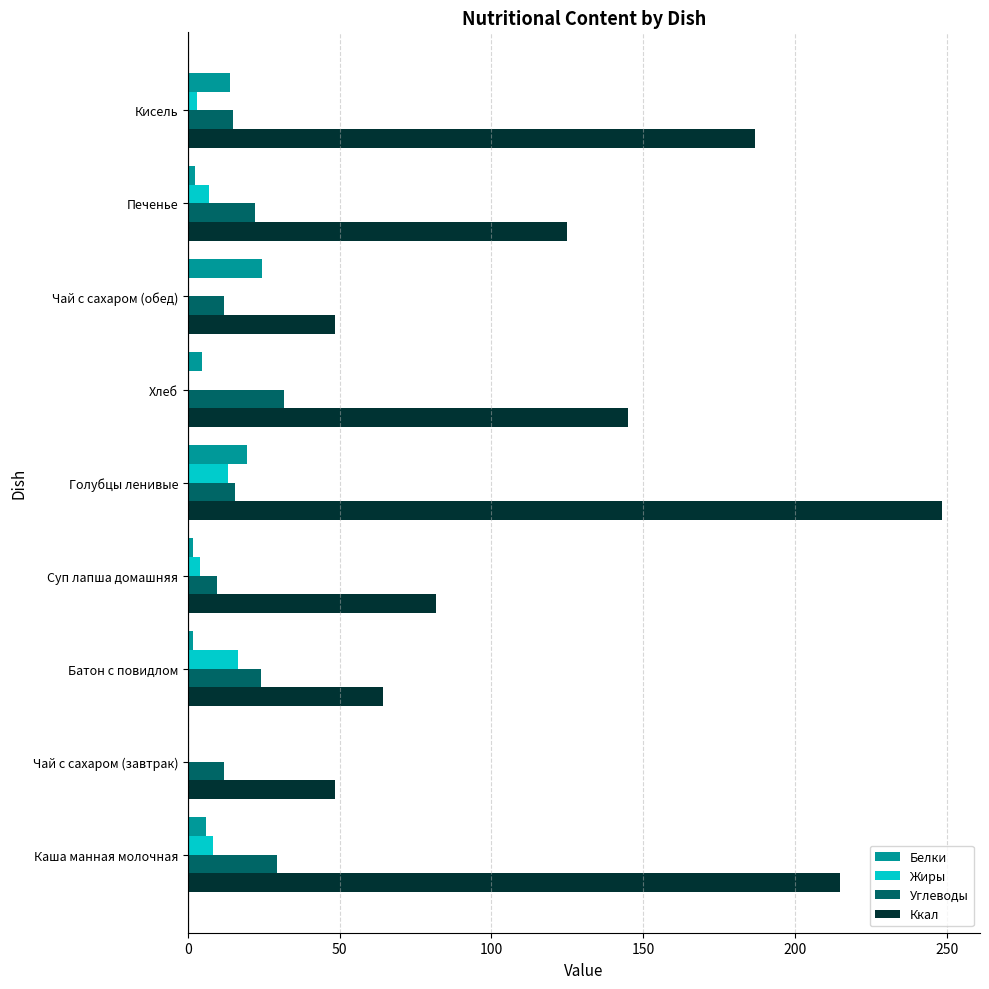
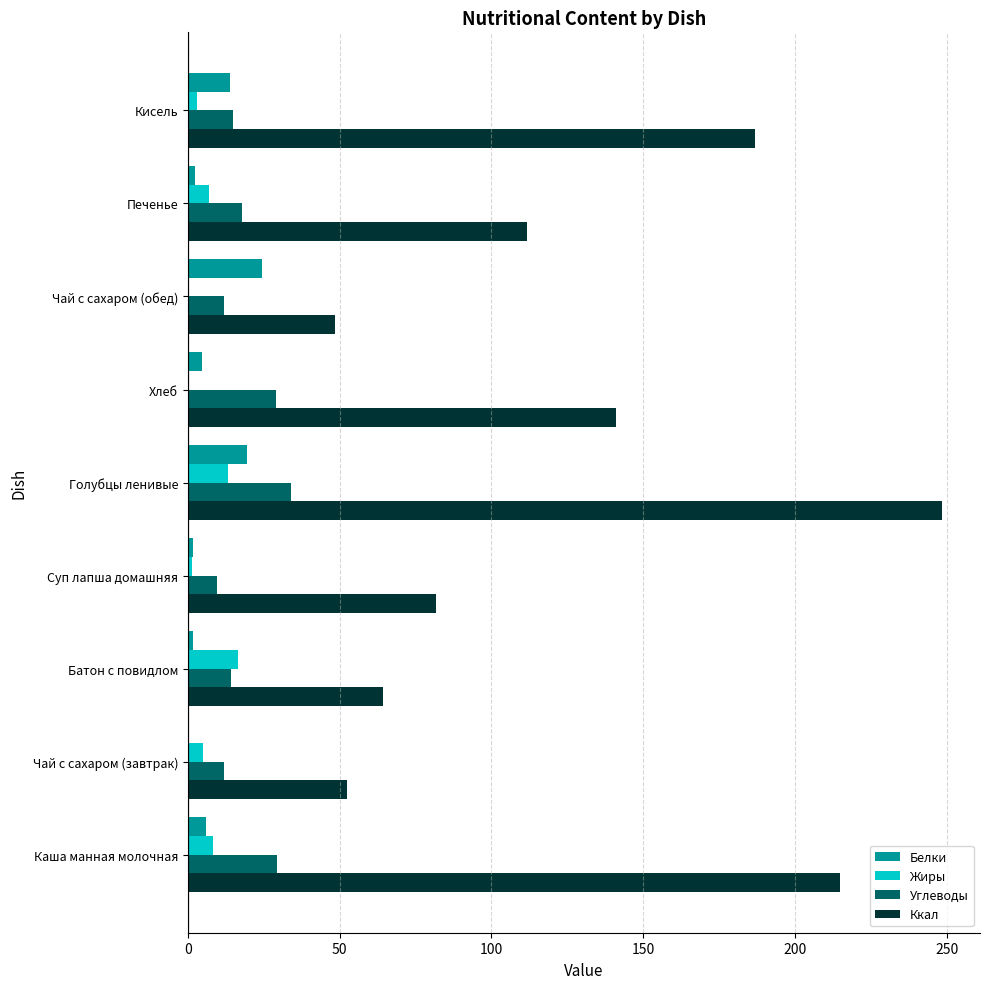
Углеводы, Печенье: 22 -> 18
Ккал, Печенье: 125 -> 112
Углеводы, Хлеб: 32 -> 29
Ккал, Хлеб: 145 -> 141
Углеводы, Голубцы ленивые: 16 -> 34
Жиры, Суп лапша домашняя: 4 -> 1
Углеводы, Батон с повидлом: 24 -> 14
Жиры, Чай с сахаром (завтрак): 0 -> 5
Ккал, Чай с сахаром (завтрак): 49 -> 52
